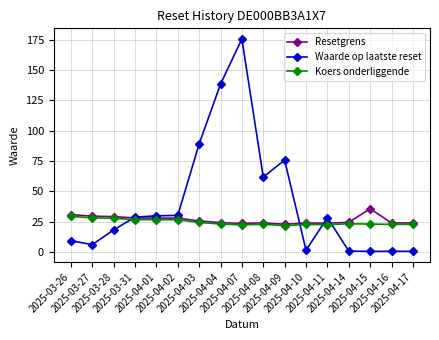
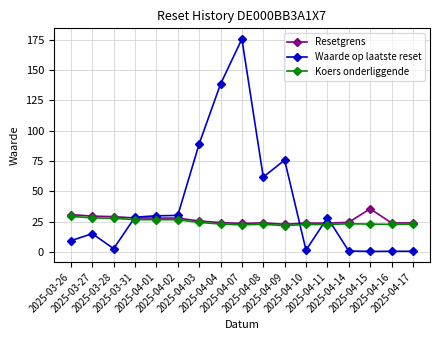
Waarde op laatste reset, 2025-03-27: 6 -> 15
Waarde op laatste reset, 2025-03-28: 18 -> 3
